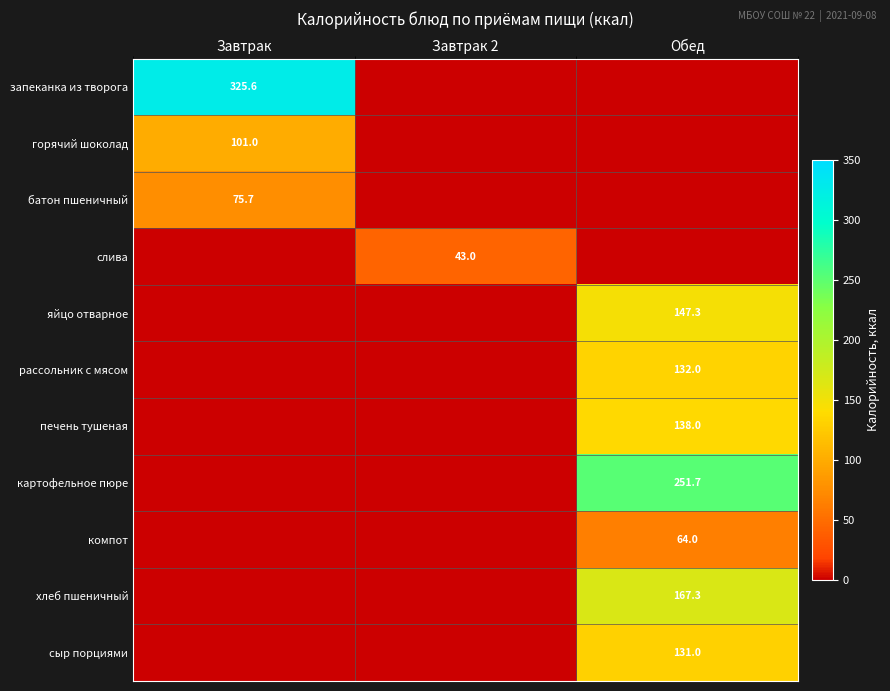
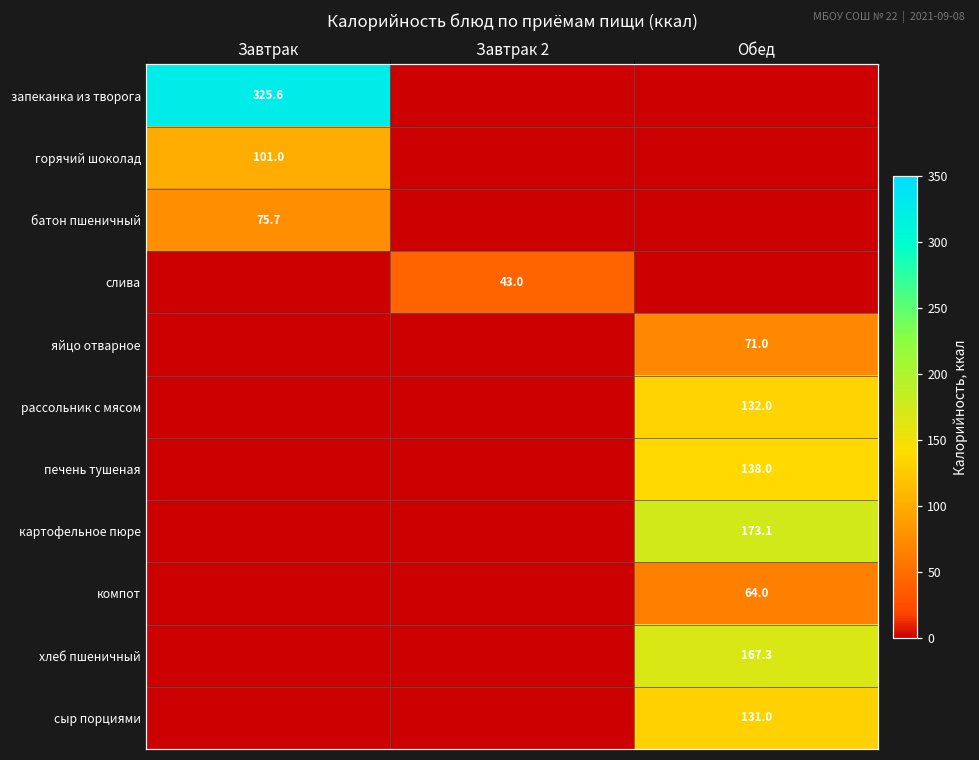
яйцо отварное, Обед: 147.3 -> 71.0
картофельное пюре, Обед: 251.7 -> 173.1
